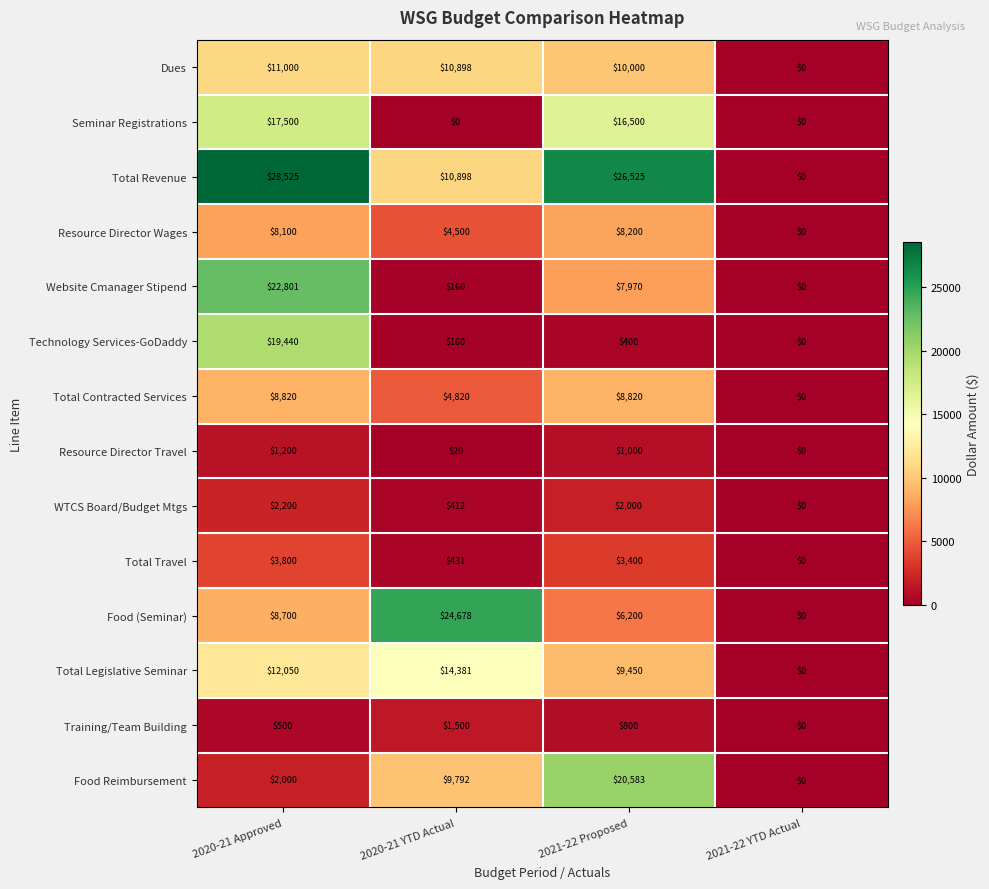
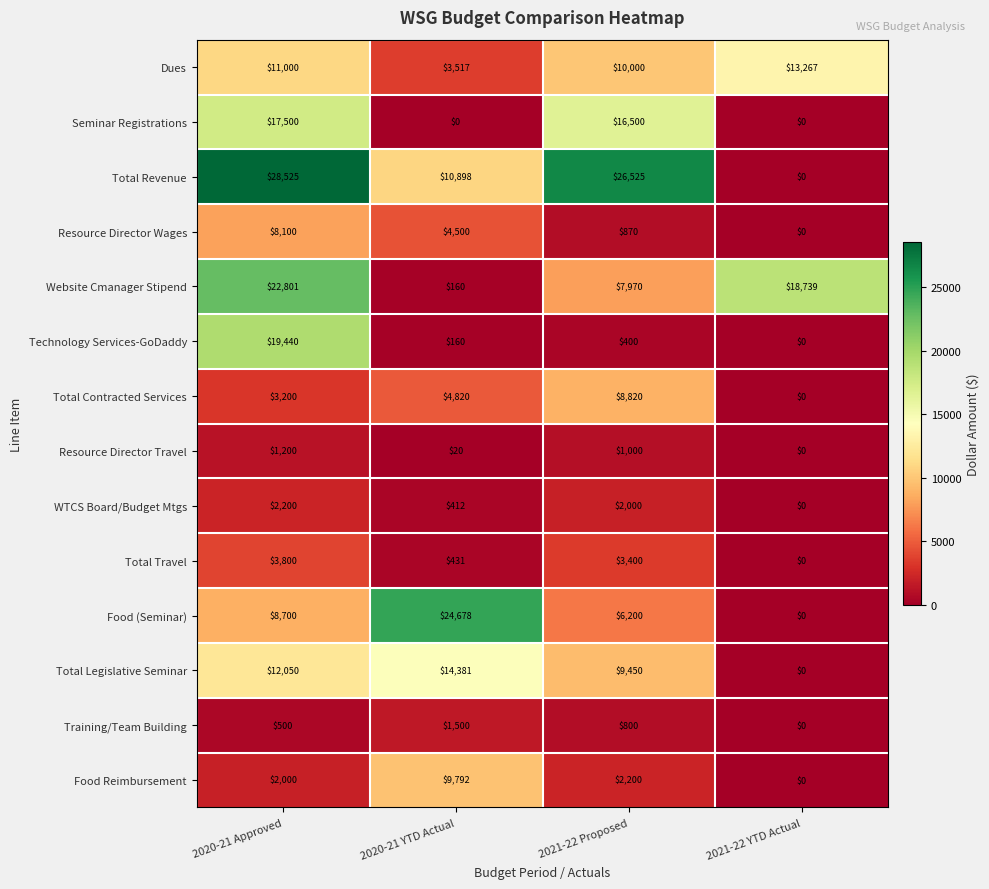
Dues, 2020-21 YTD Actual: $10,898 -> $3,517
Dues, 2021-22 YTD Actual: $0 -> $13,267
Resource Director Wages, 2021-22 Proposed: $8,200 -> $870
Website Cmanager Stipend, 2021-22 YTD Actual: $0 -> $18,739
Total Contracted Services, 2020-21 Approved: $8,820 -> $3,200
Food Reimbursement, 2021-22 Proposed: $20,583 -> $2,200
